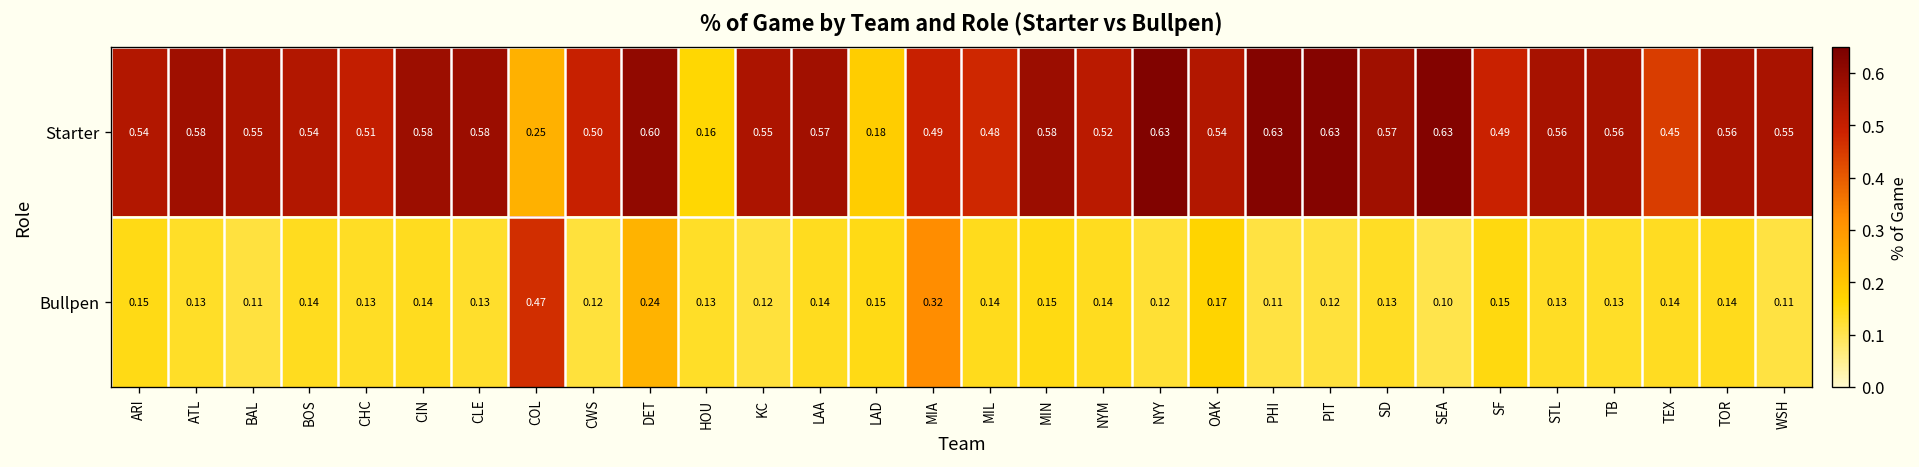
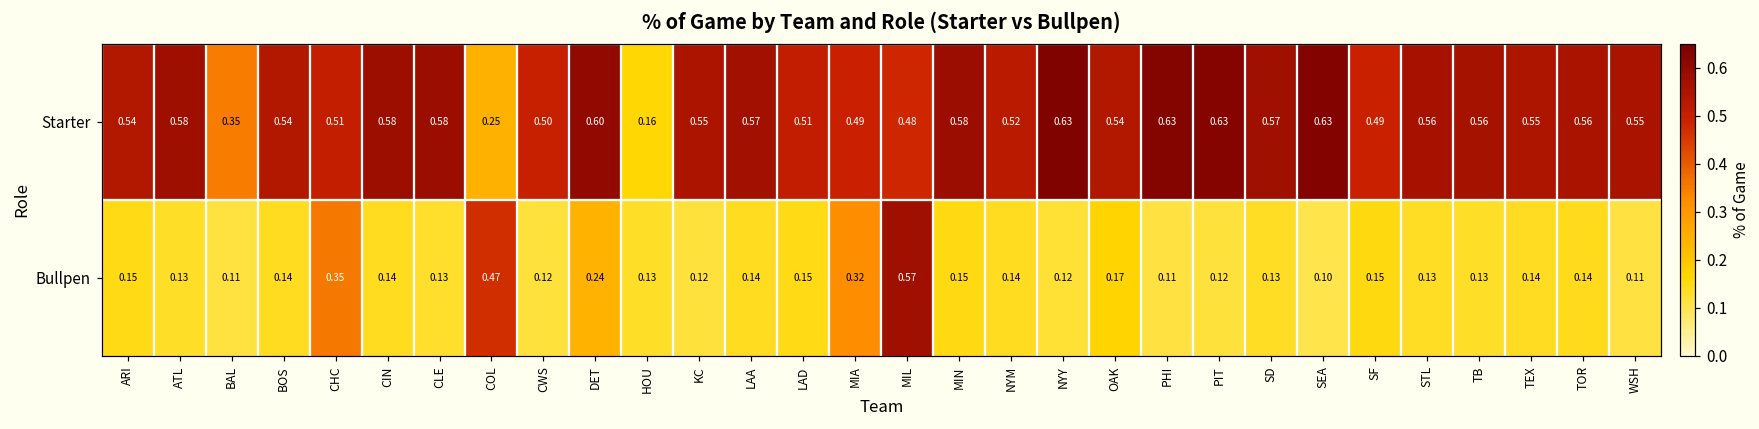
Starter, BAL: 0.55 -> 0.35
Starter, LAD: 0.18 -> 0.51
Starter, TEX: 0.45 -> 0.55
Bullpen, CHC: 0.13 -> 0.35
Bullpen, MIL: 0.14 -> 0.57
